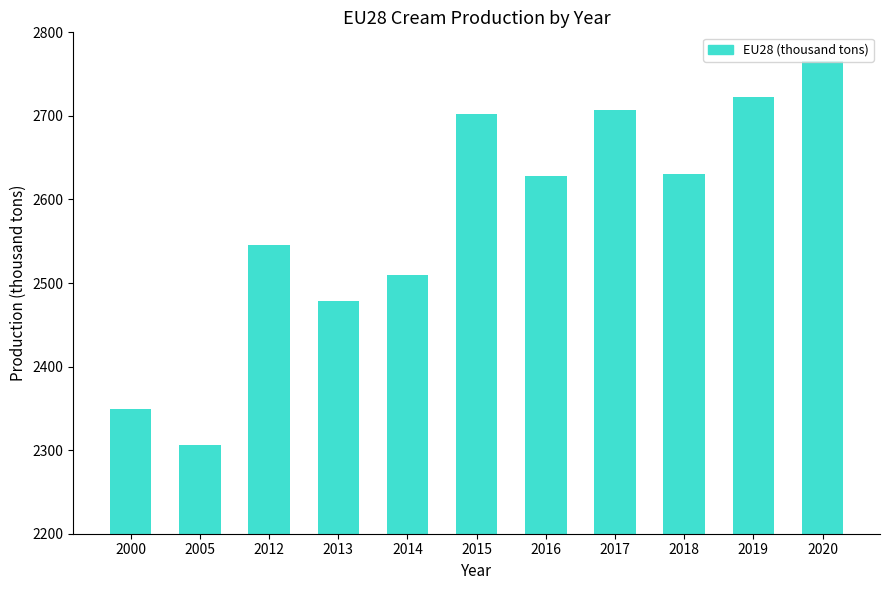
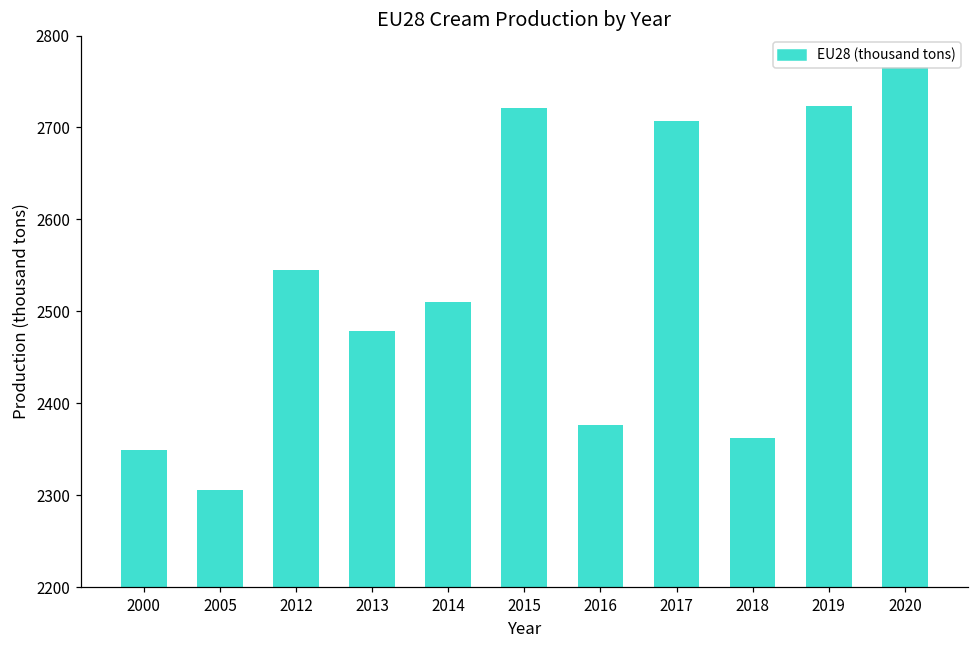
2015: 2700 -> 2720
2016: 2630 -> 2380
2018: 2630 -> 2360
